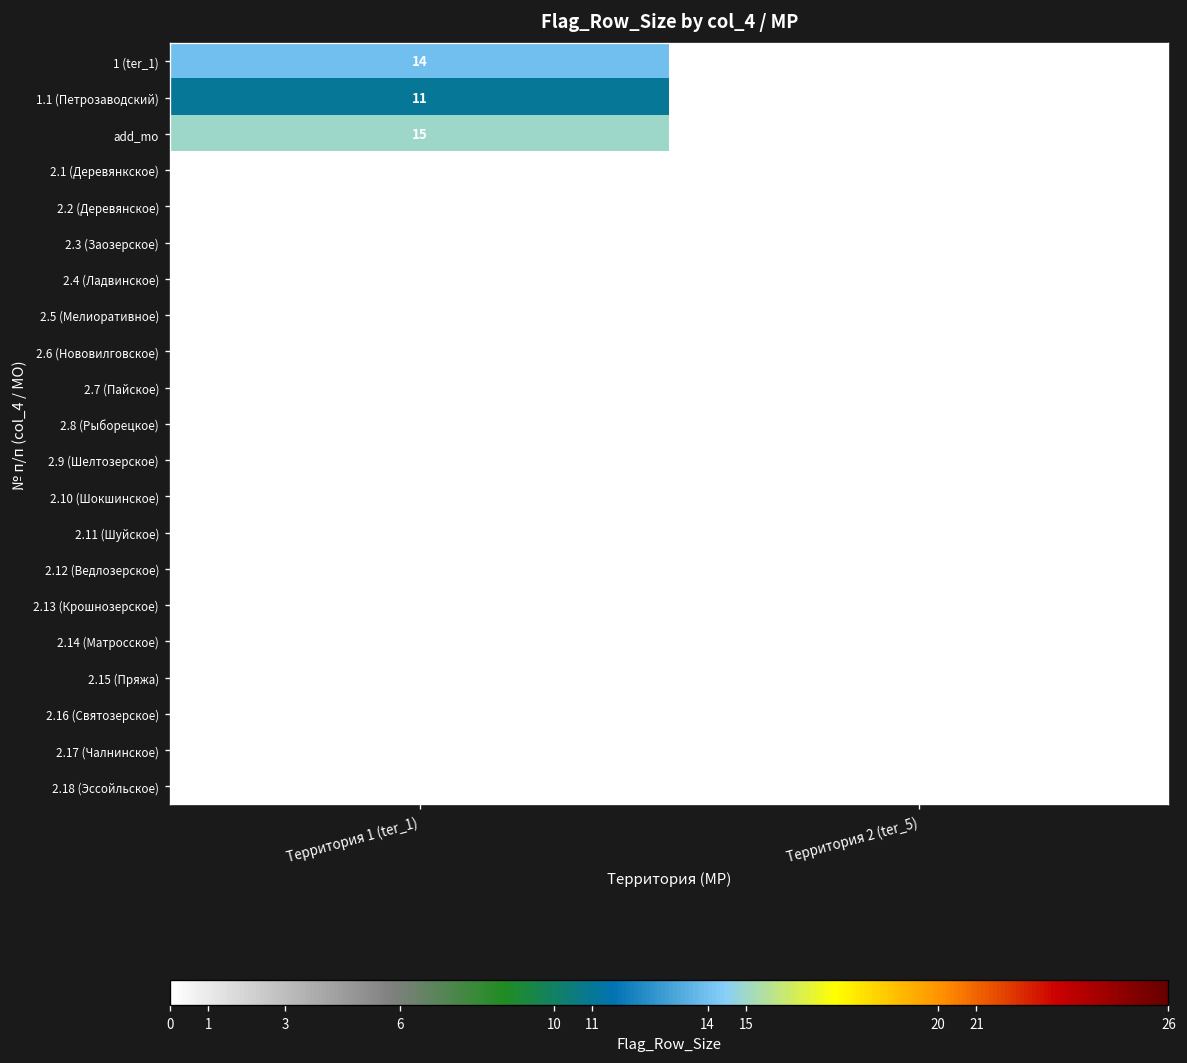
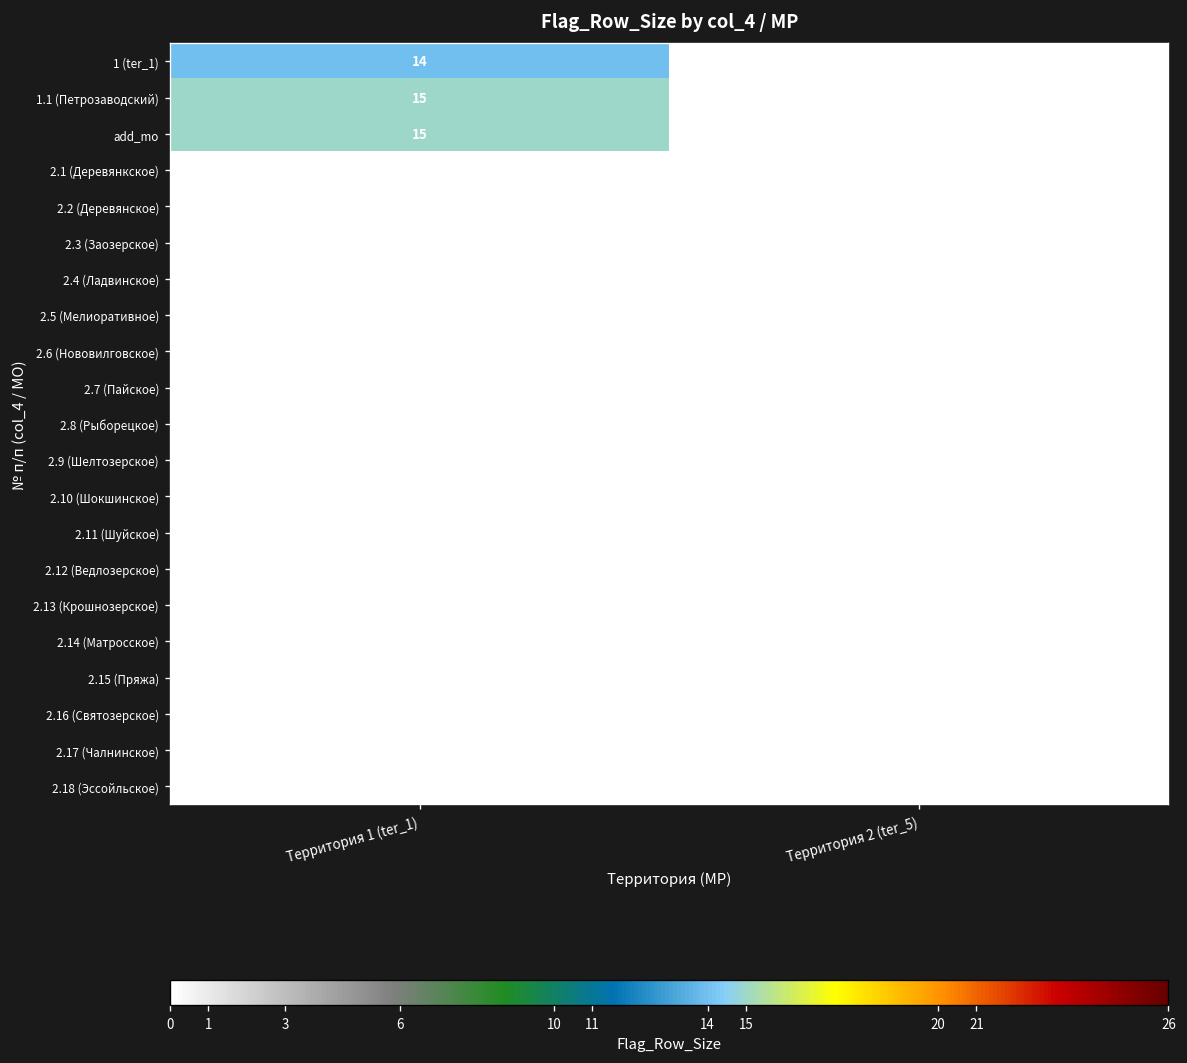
1.1 (Петрозаводский), Территория 1 (ter_1): 11 -> 15
